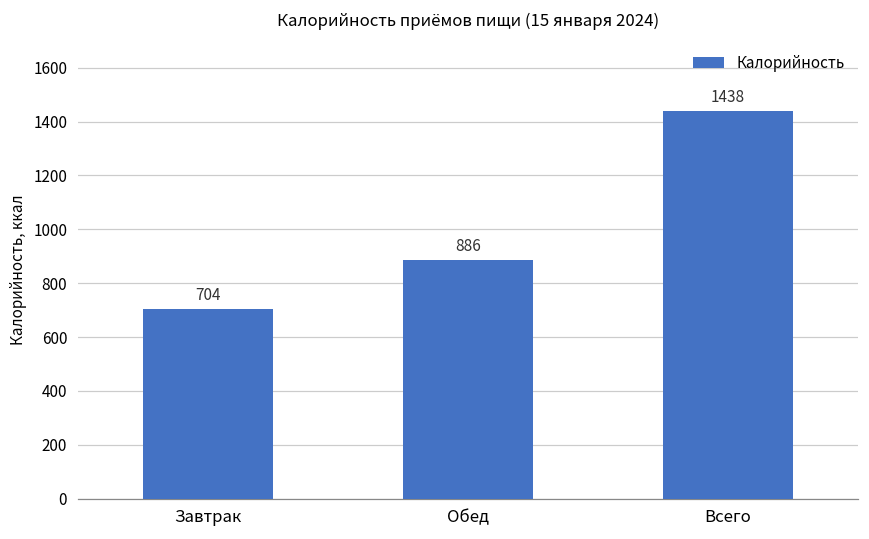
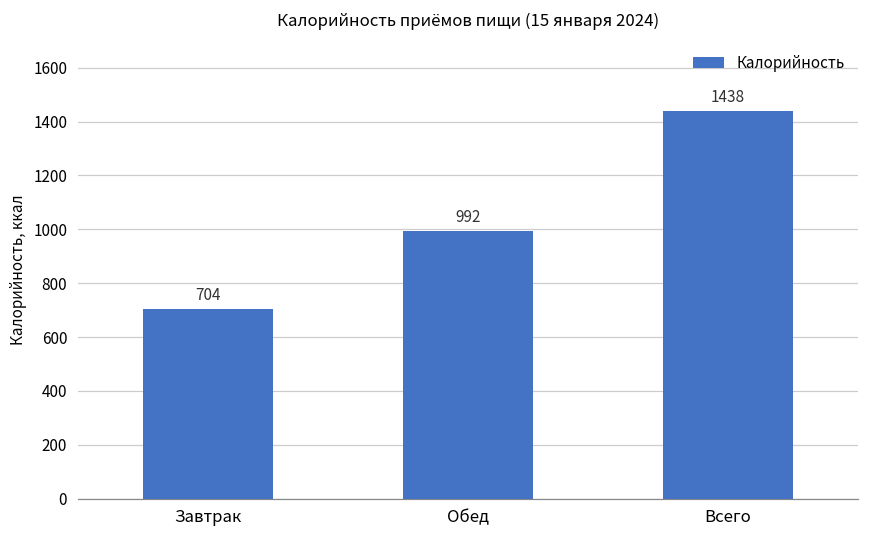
Обед: 886 -> 992
